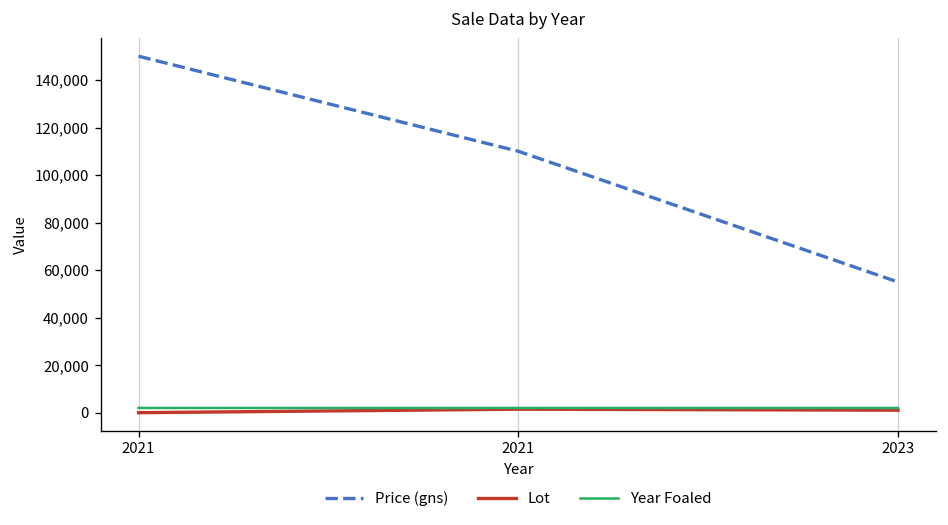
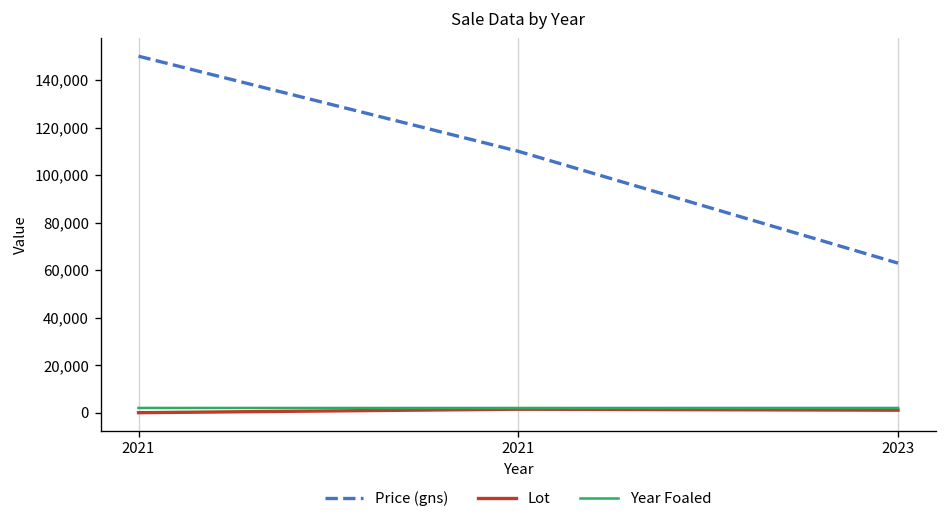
Price (gns), 2023: 55,000 -> 63,000
